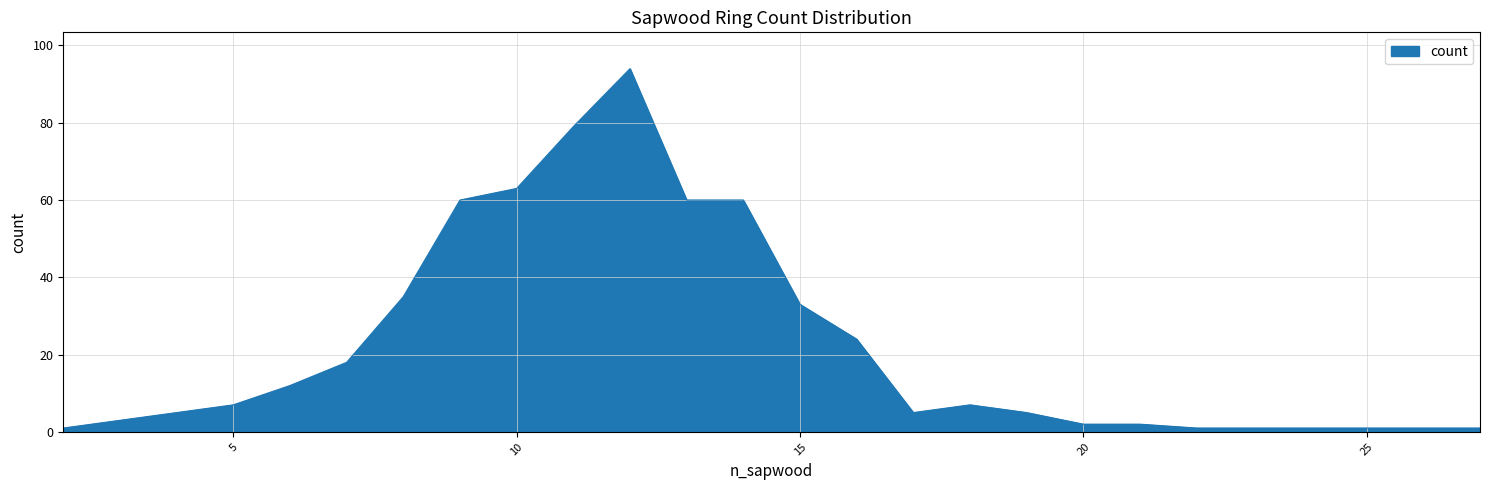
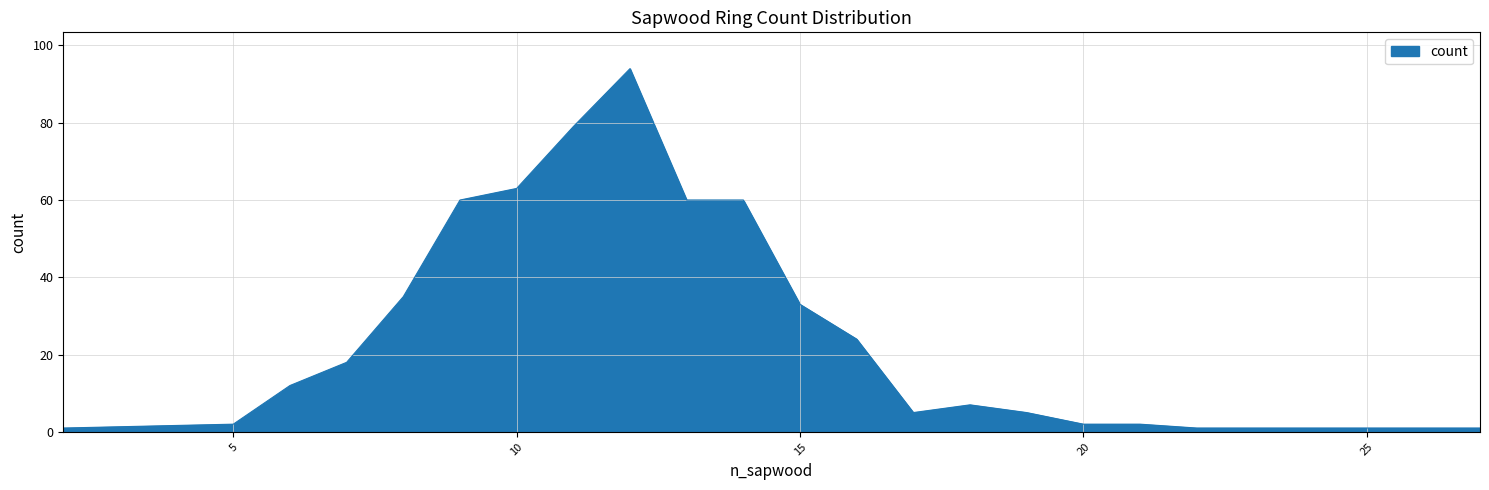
5: 7 -> 2
